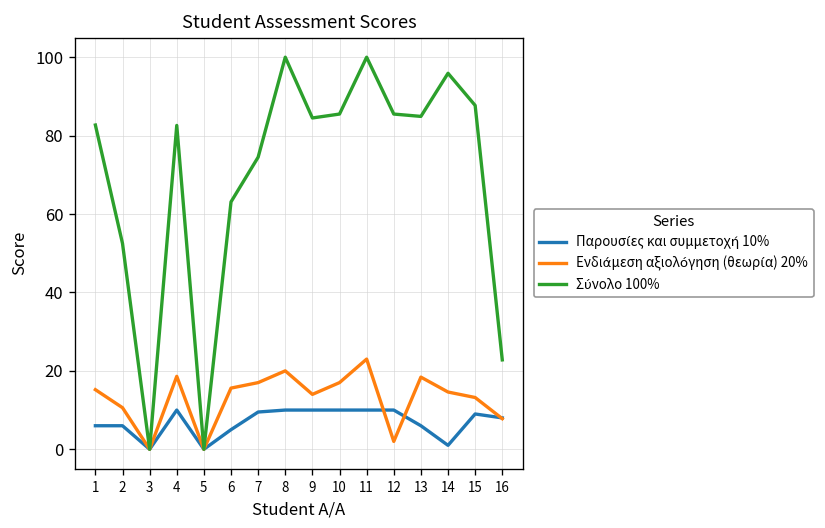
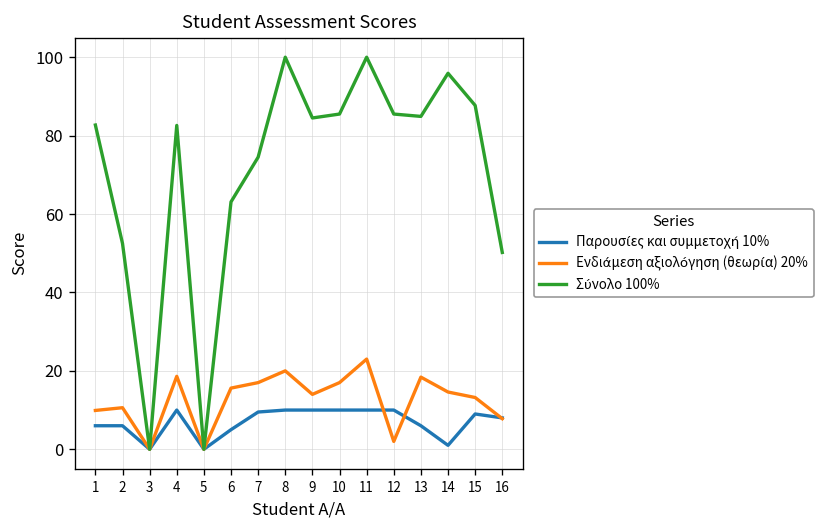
Ενδιάμεση αξιολόγηση (θεωρία) 20%, 1: 15 -> 10
Σύνολο 100%, 16: 23 -> 50
